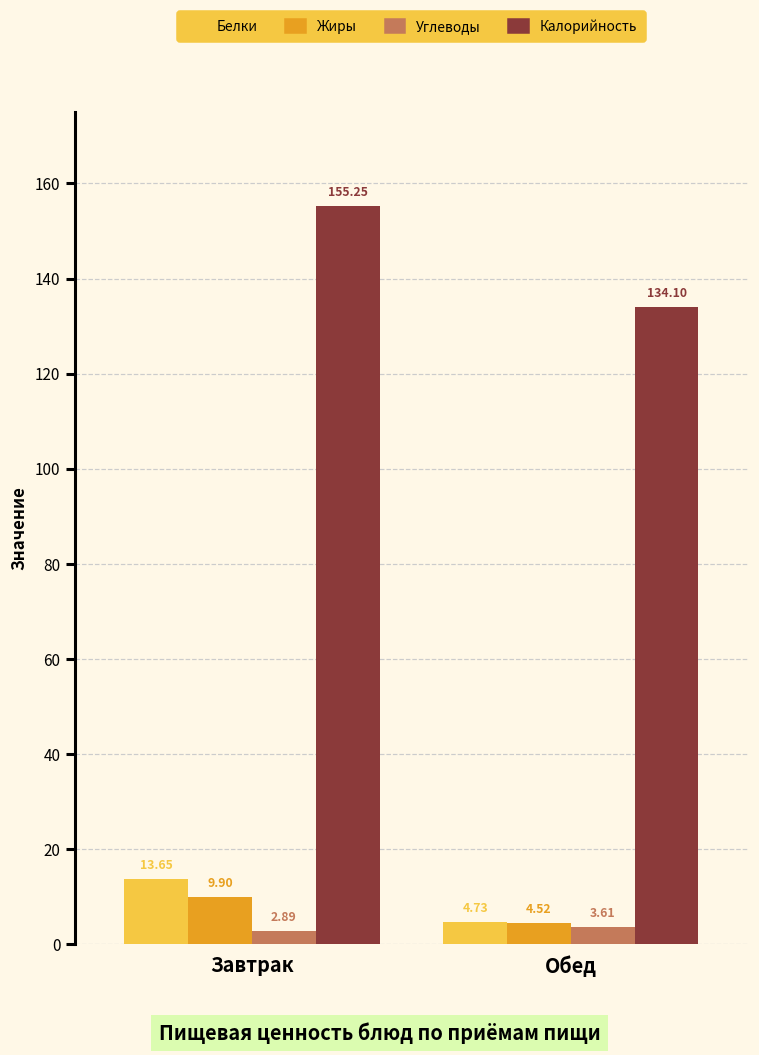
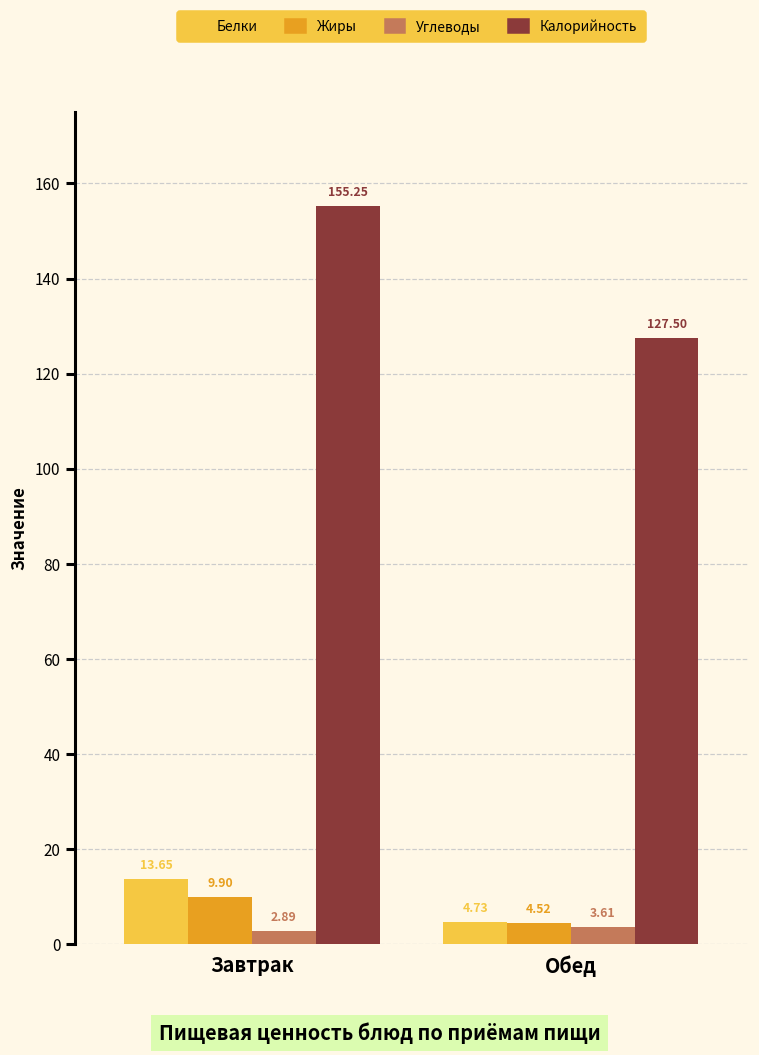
Калорийность, Обед: 134.10 -> 127.50
